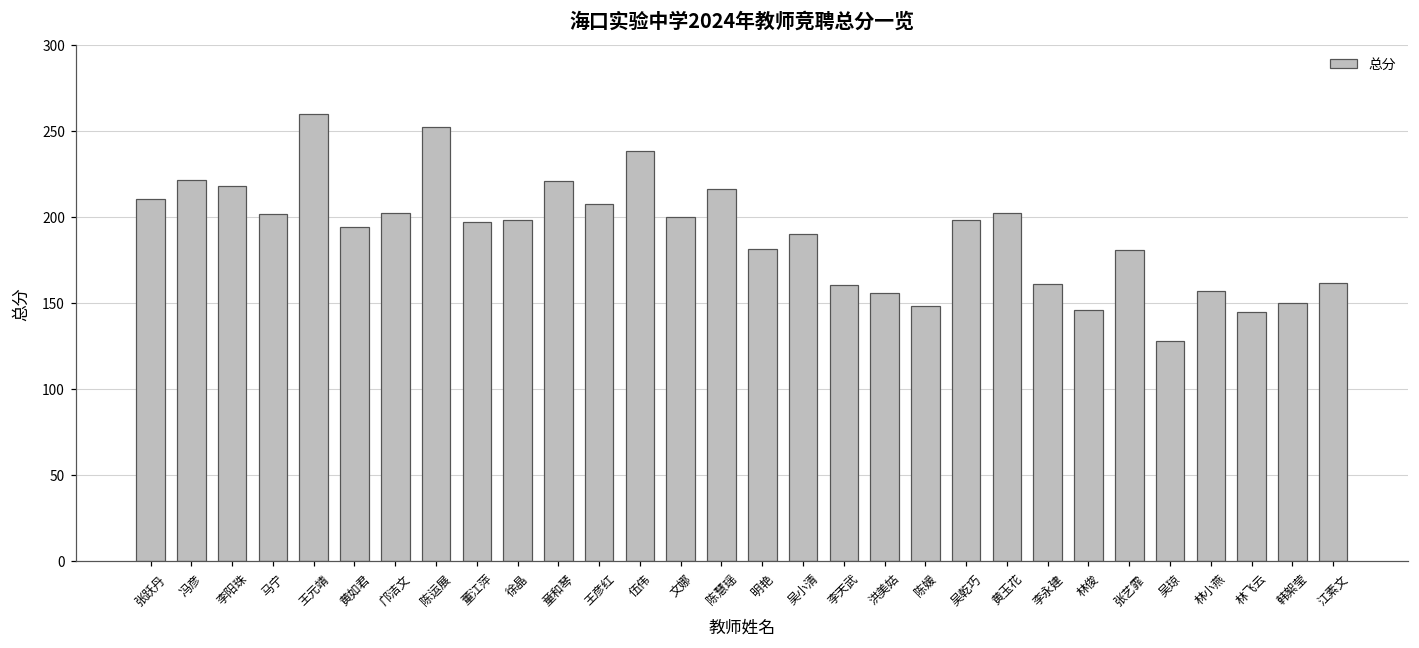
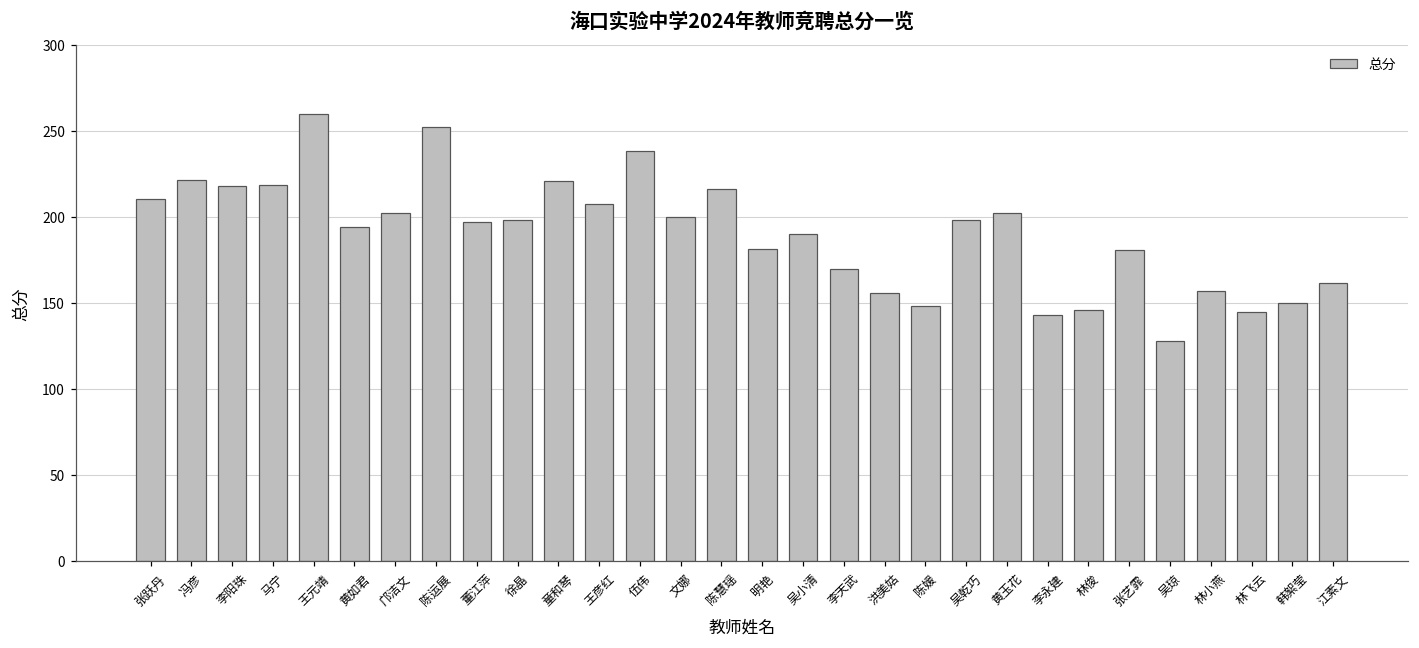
马宁: 201 -> 218
李天武: 160 -> 170
李永建: 161 -> 143
